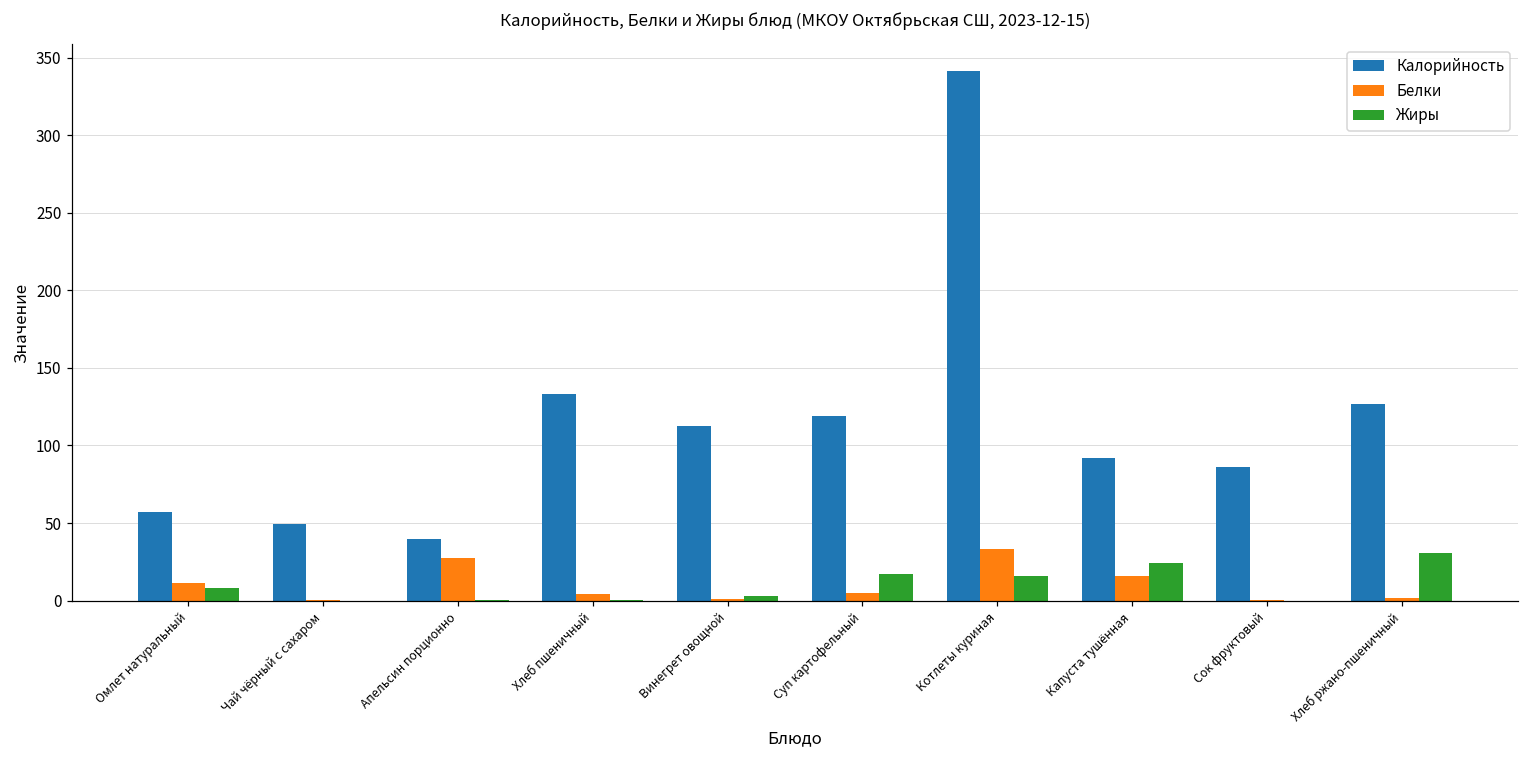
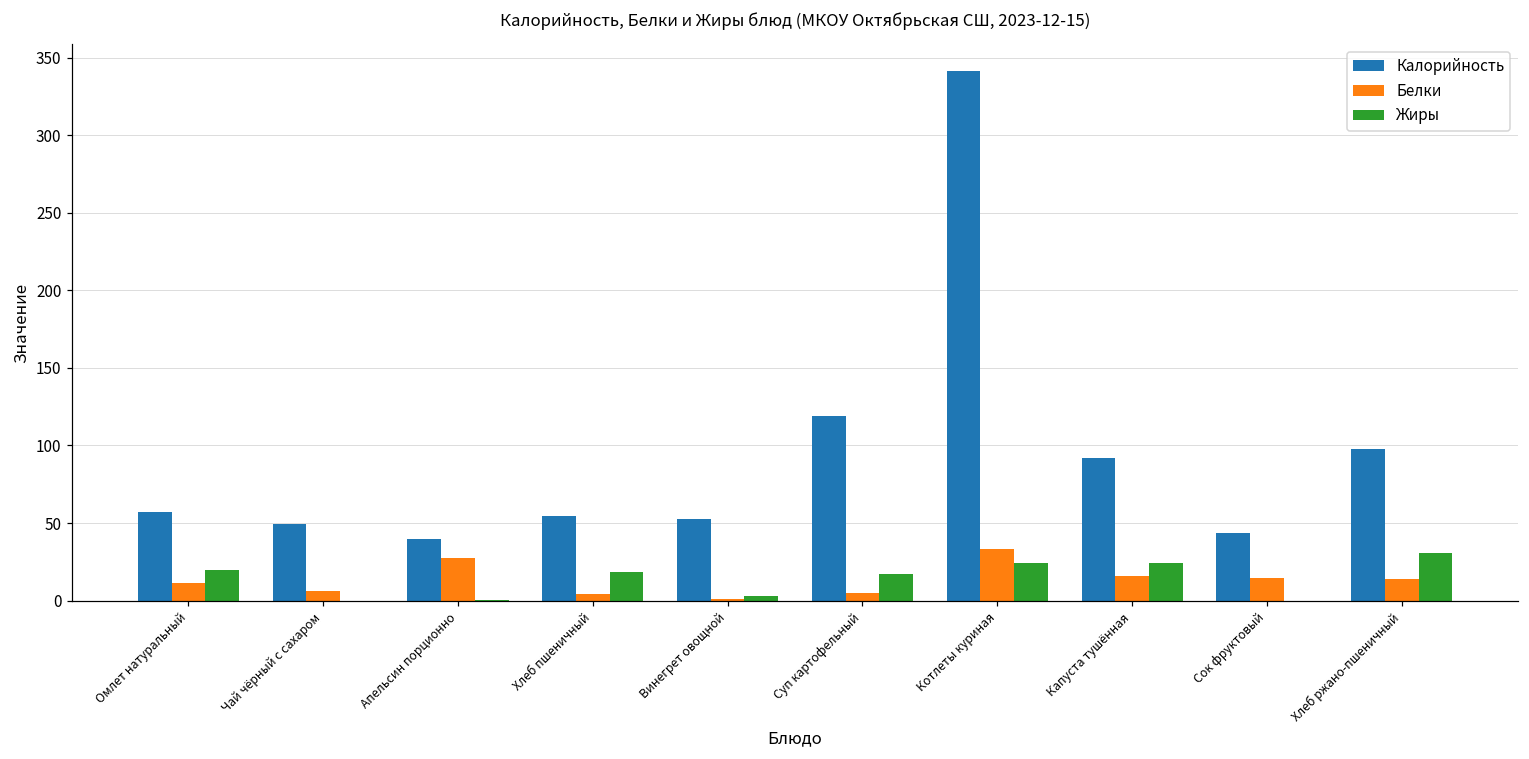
Жиры, Омлет натуральный: 8 -> 20
Белки, Чай чёрный с сахаром: 0 -> 6
Калорийность, Хлеб пшеничный: 133 -> 55
Жиры, Хлеб пшеничный: 0 -> 19
Калорийность, Винегрет овощной: 113 -> 53
Жиры, Котлеты куриная: 16 -> 24
Калорийность, Сок фруктовый: 86 -> 43
Белки, Сок фруктовый: 0 -> 15
Калорийность, Хлеб ржано-пшеничный: 127 -> 98
Белки, Хлеб ржано-пшеничный: 2 -> 14
